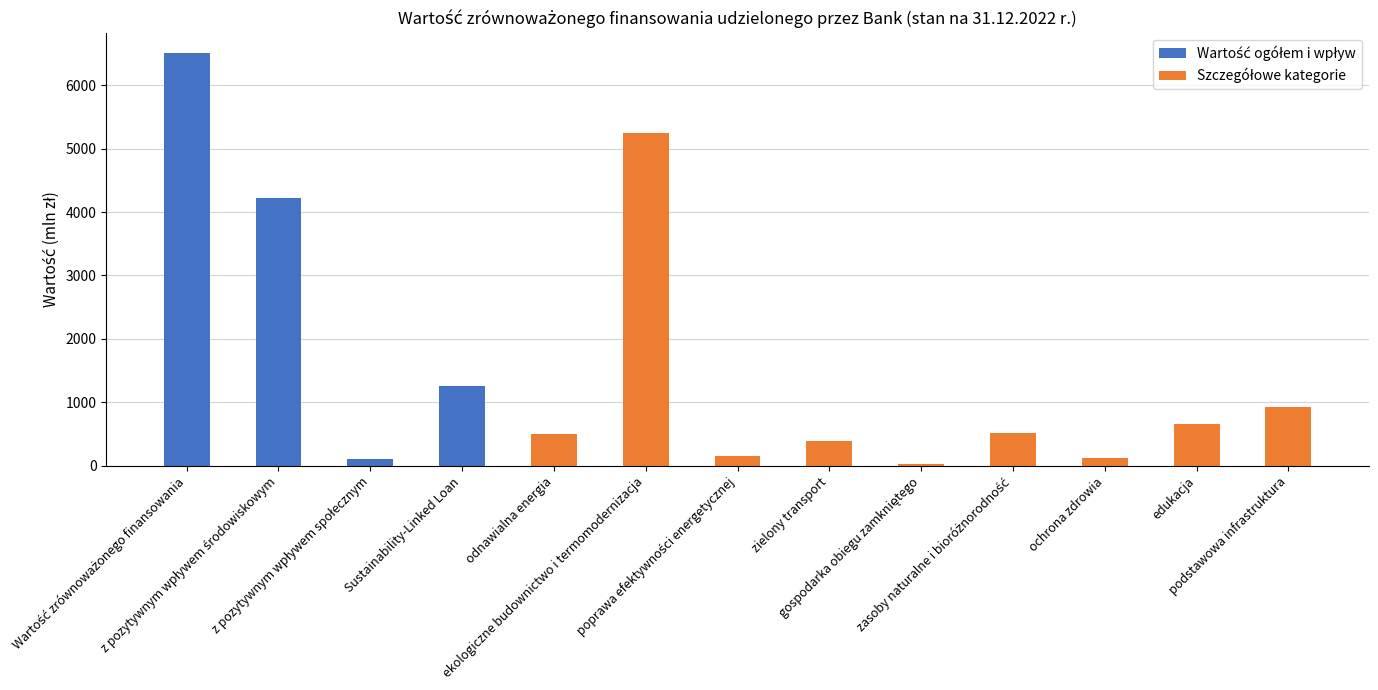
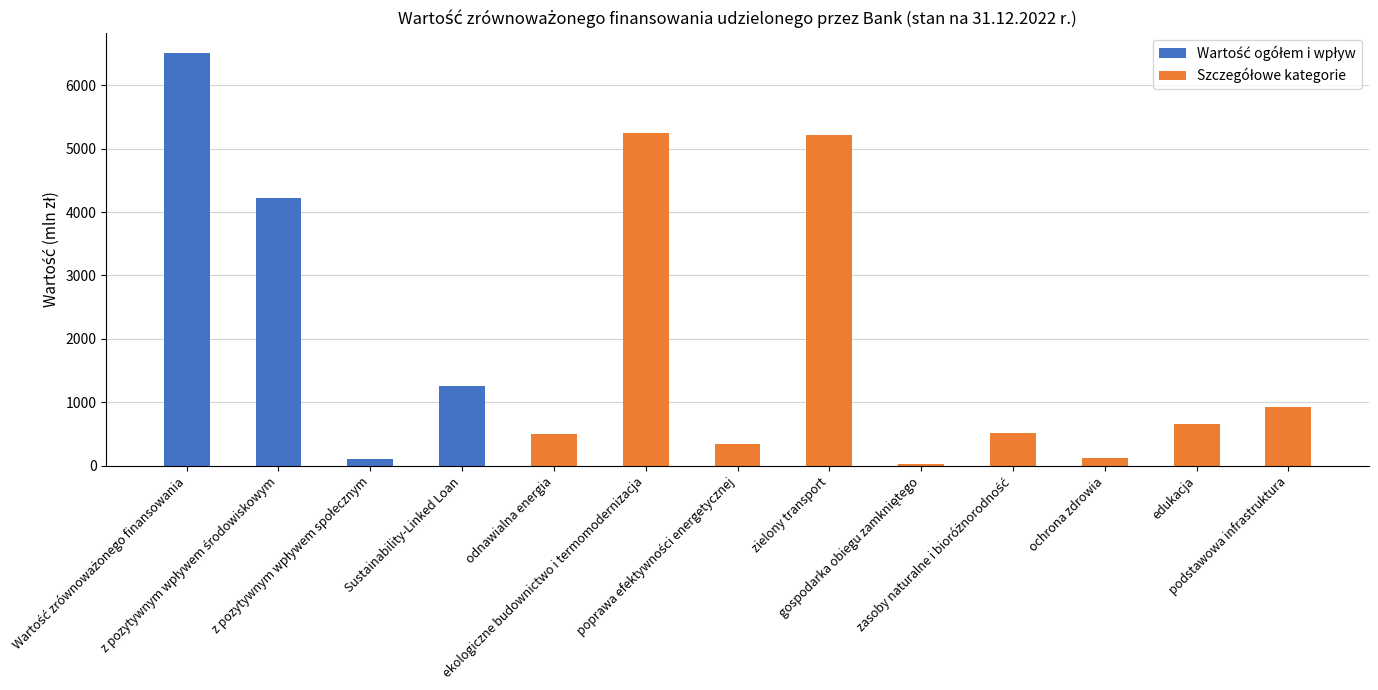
Szczegółowe kategorie, poprawa efektywności energetycznej: 200 -> 300
Szczegółowe kategorie, zielony transport: 400 -> 5200
